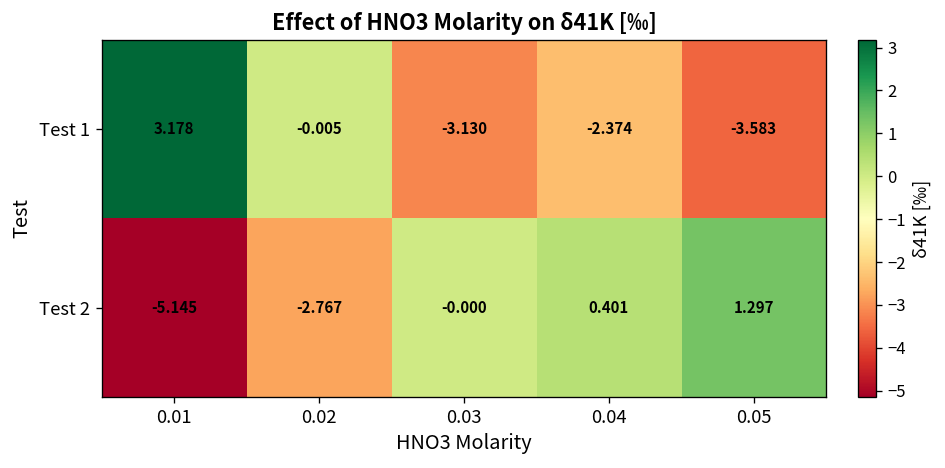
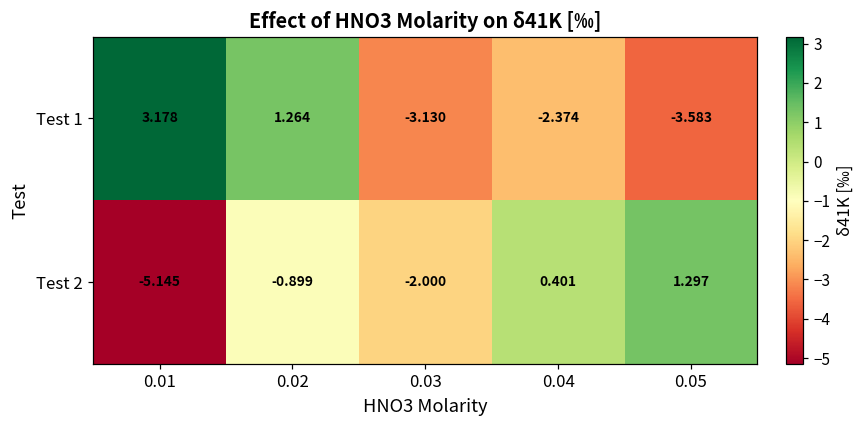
Test 1, 0.02: -0.005 -> 1.264
Test 2, 0.02: -2.767 -> -0.899
Test 2, 0.03: -0.000 -> -2.000
